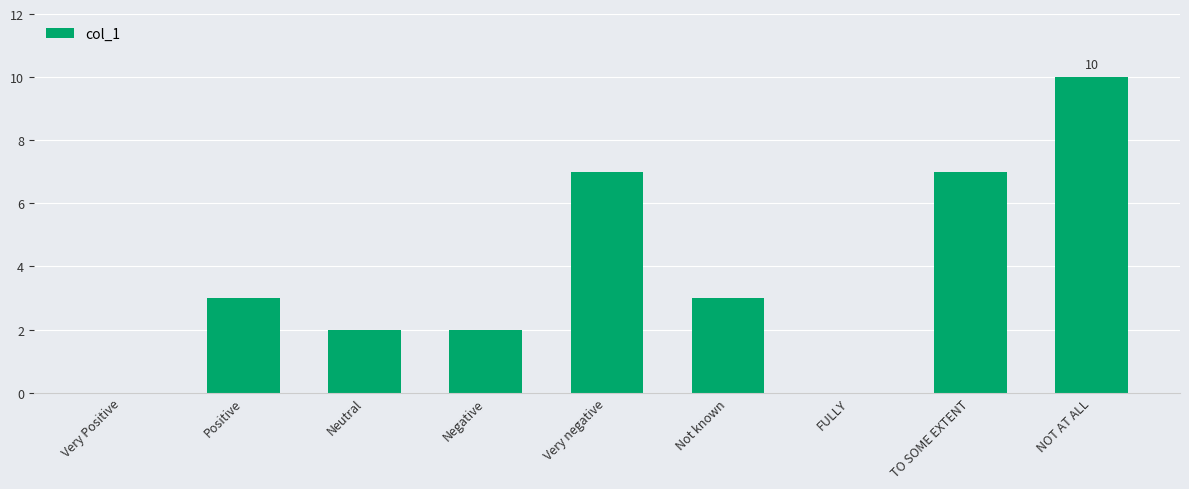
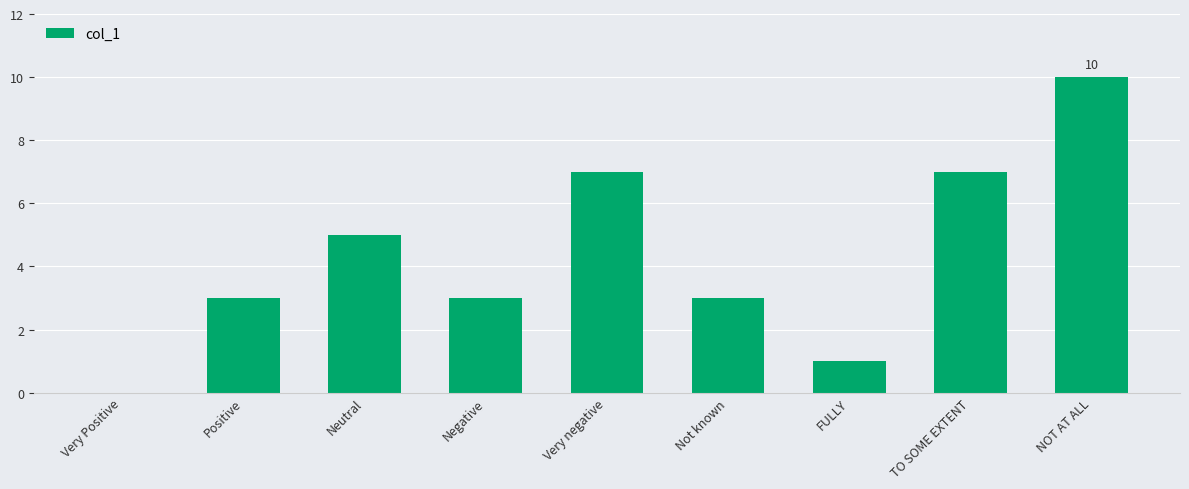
Neutral: 2 -> 5
Negative: 2 -> 3
FULLY: 0 -> 1
